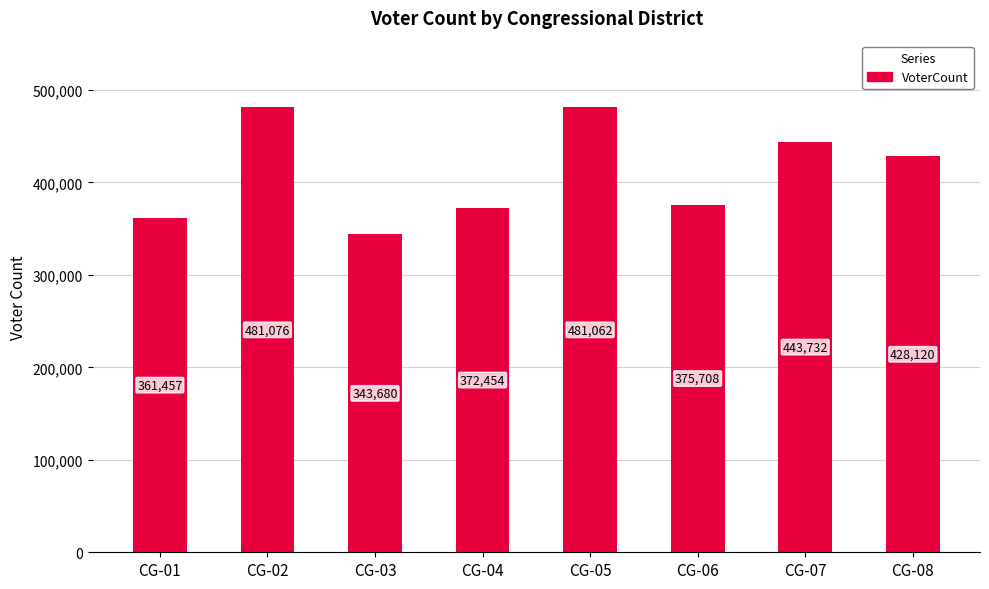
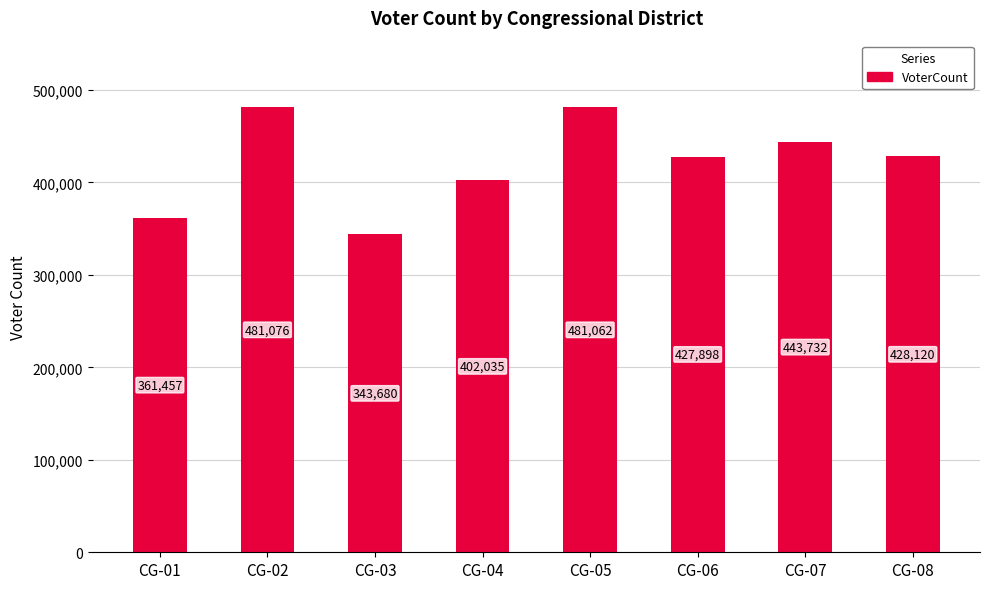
CG-04: 372,454 -> 402,035
CG-06: 375,708 -> 427,898
